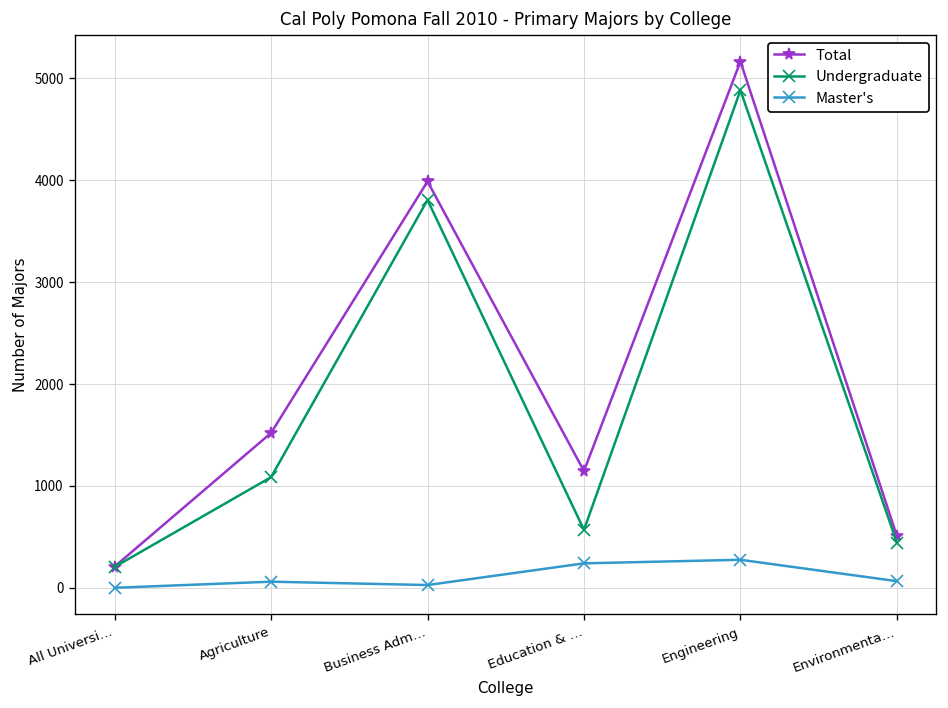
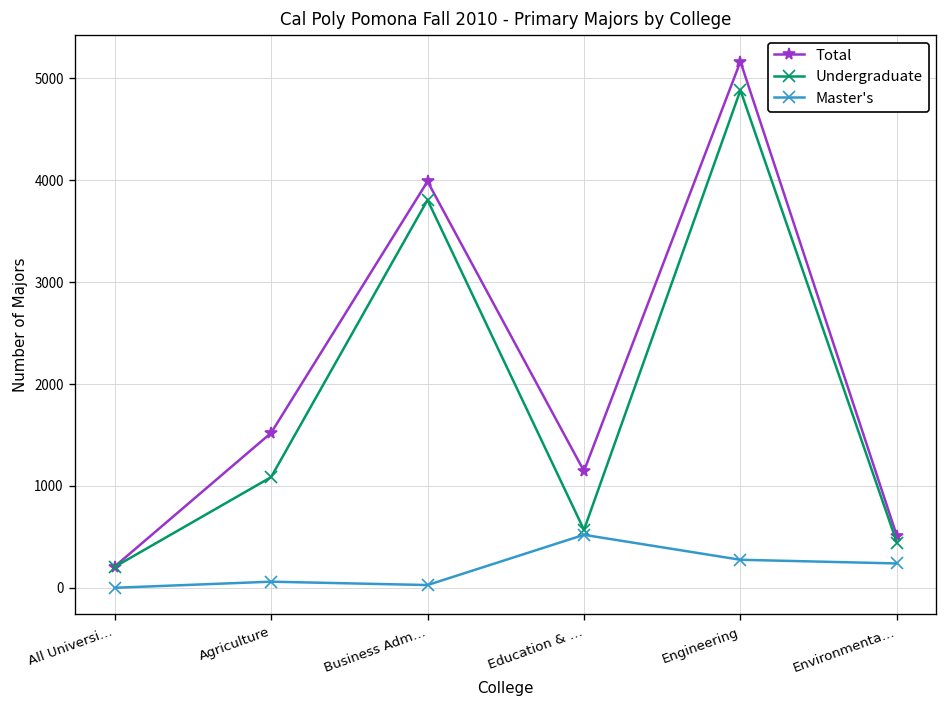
Master's, Education & …: 200 -> 500
Master's, Environmenta…: 100 -> 200
